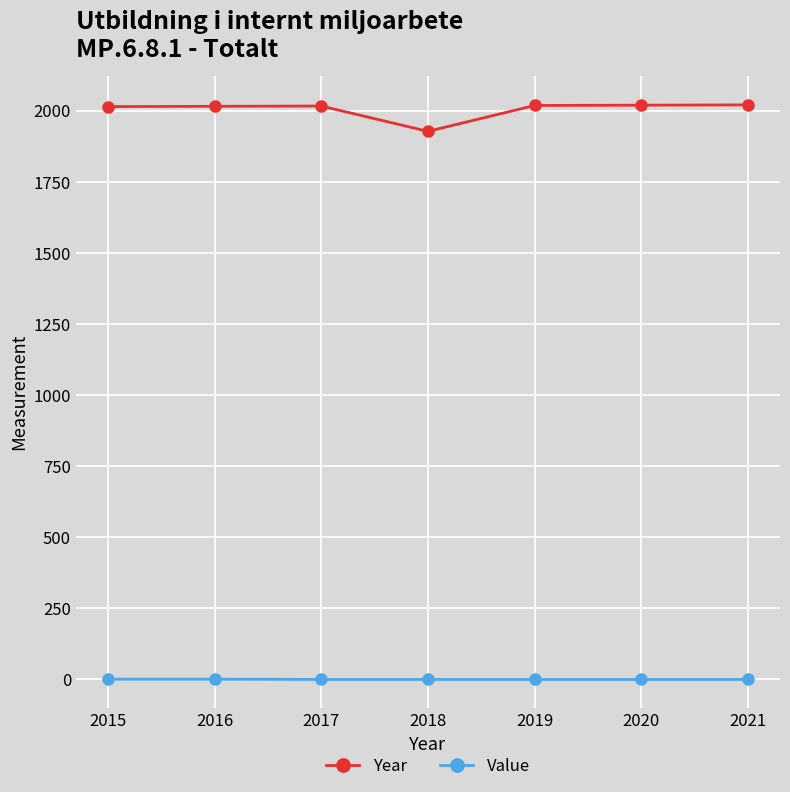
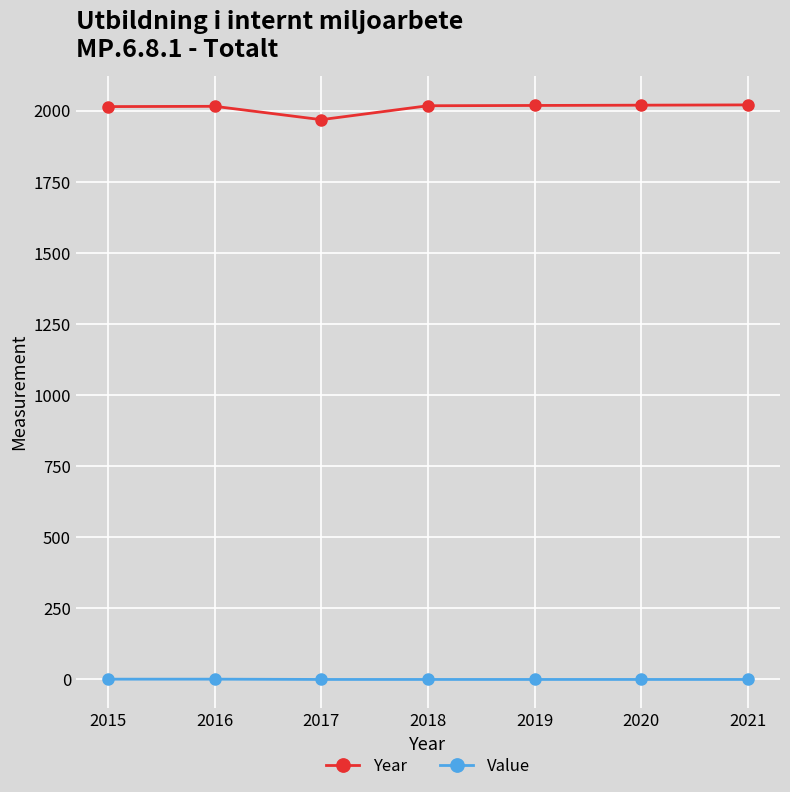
Year, 2017: 2020 -> 1970
Year, 2018: 1930 -> 2020
